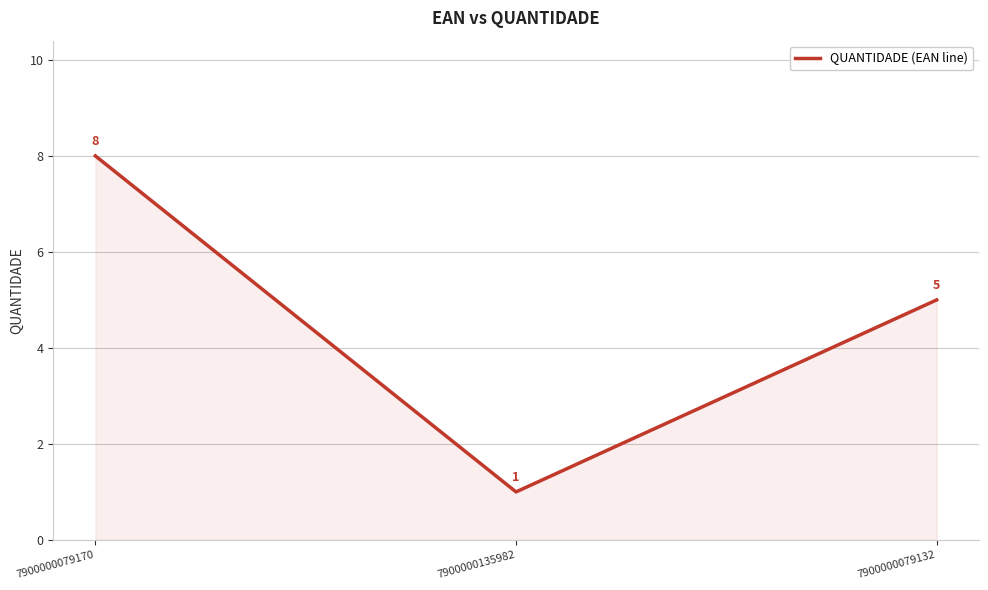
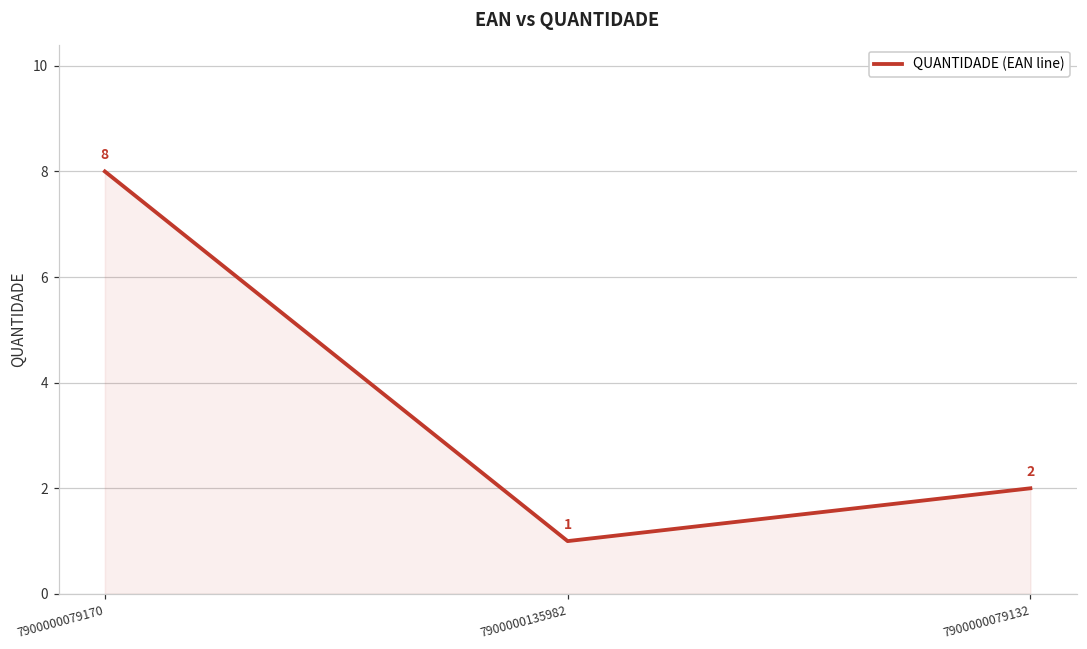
7900000079132: 5 -> 2
